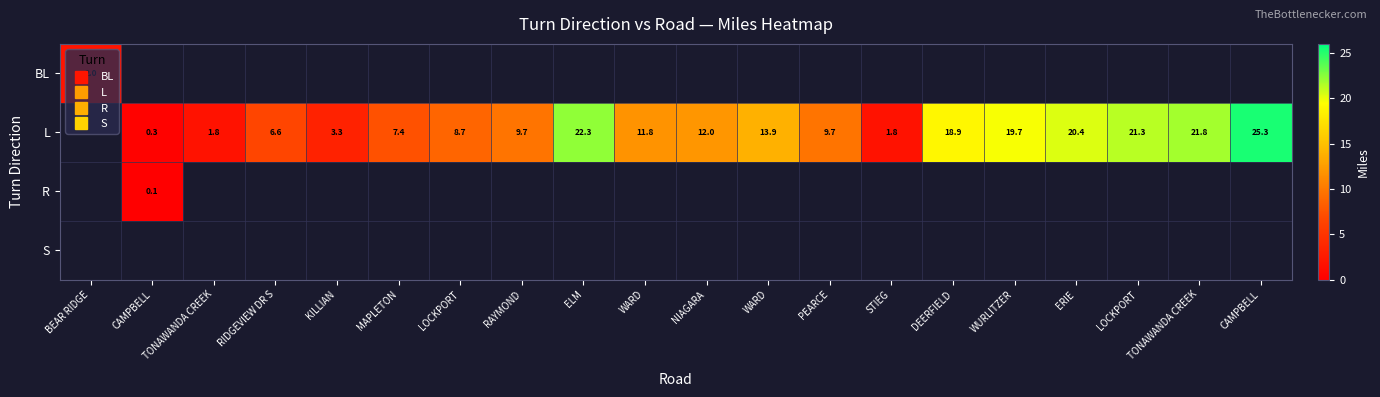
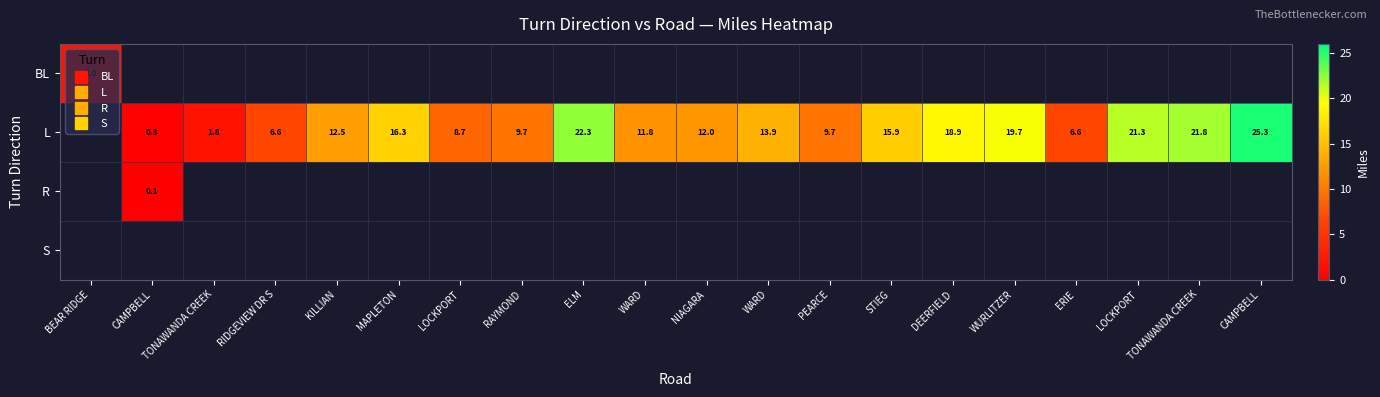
L, KILLIAN: 3.3 -> 12.5
L, MAPLETON: 7.4 -> 16.3
L, STIEG: 1.8 -> 15.9
L, ERIE: 20.4 -> 6.6
